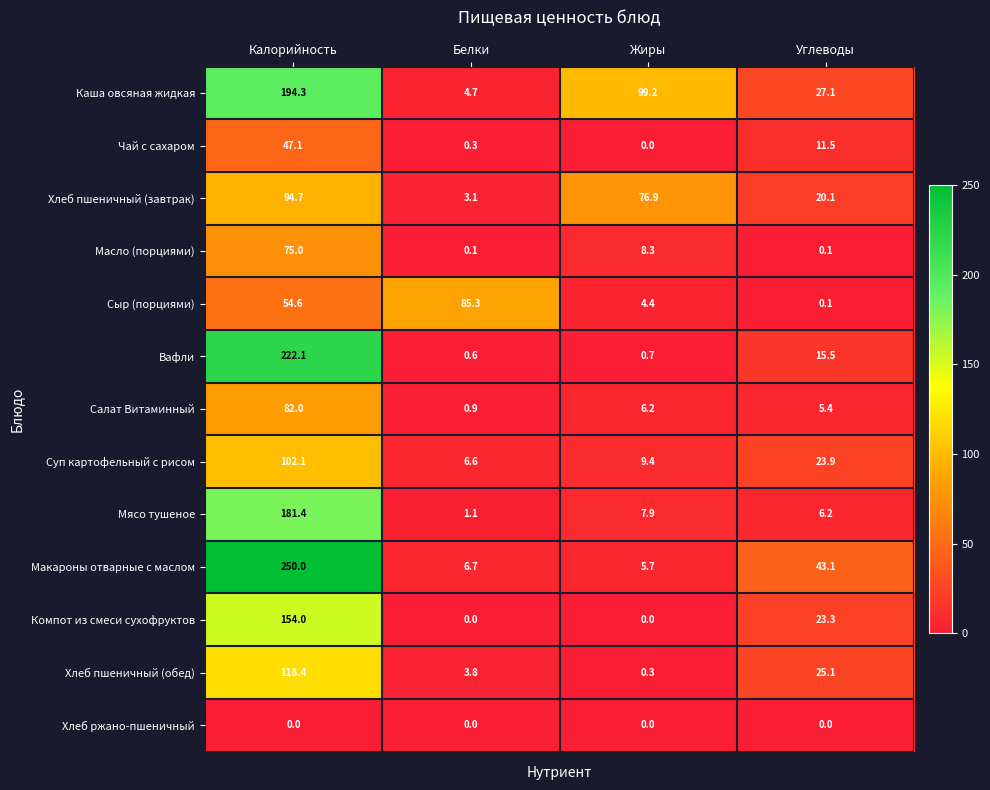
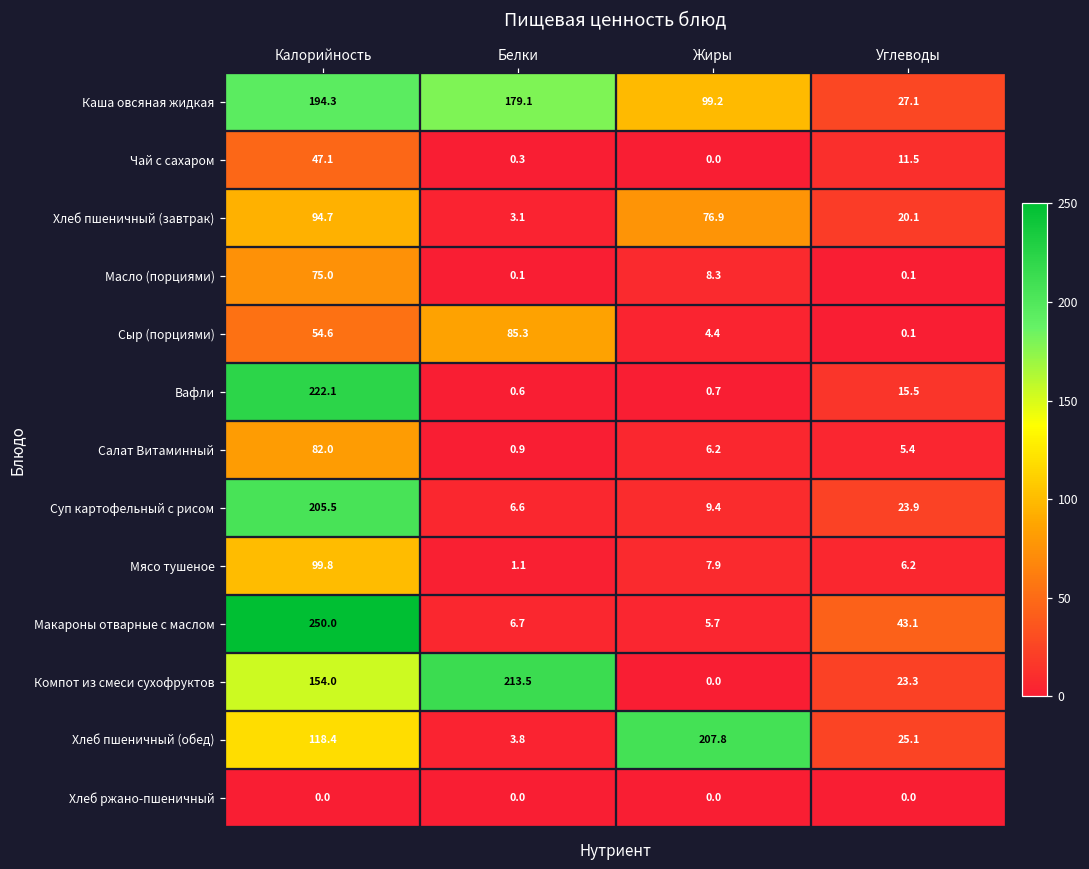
Каша овсяная жидкая, Белки: 4.7 -> 179.1
Суп картофельный с рисом, Калорийность: 102.1 -> 205.5
Мясо тушеное, Калорийность: 181.4 -> 99.8
Компот из смеси сухофруктов, Белки: 0.0 -> 213.5
Хлеб пшеничный (обед), Жиры: 0.3 -> 207.8
